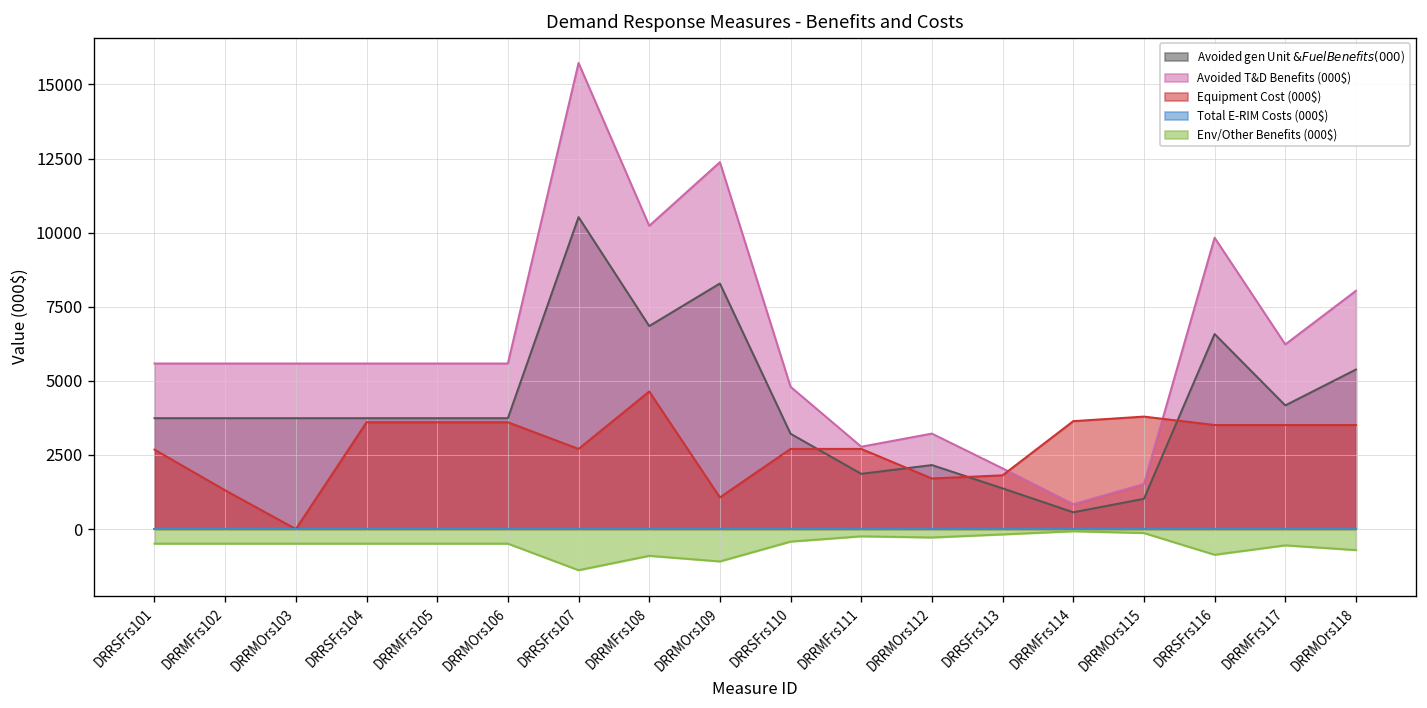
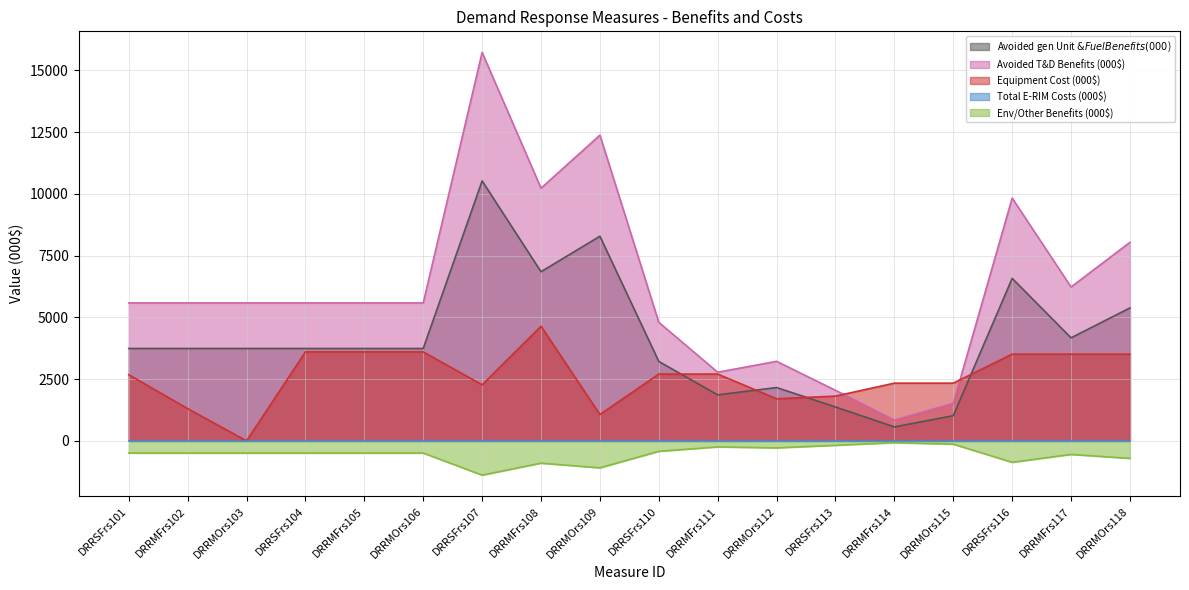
Equipment Cost (000$), DRRSFrs107: 2700 -> 2300
Equipment Cost (000$), DRRMFrs114: 3600 -> 2300
Equipment Cost (000$), DRRMOrs115: 3800 -> 2300
